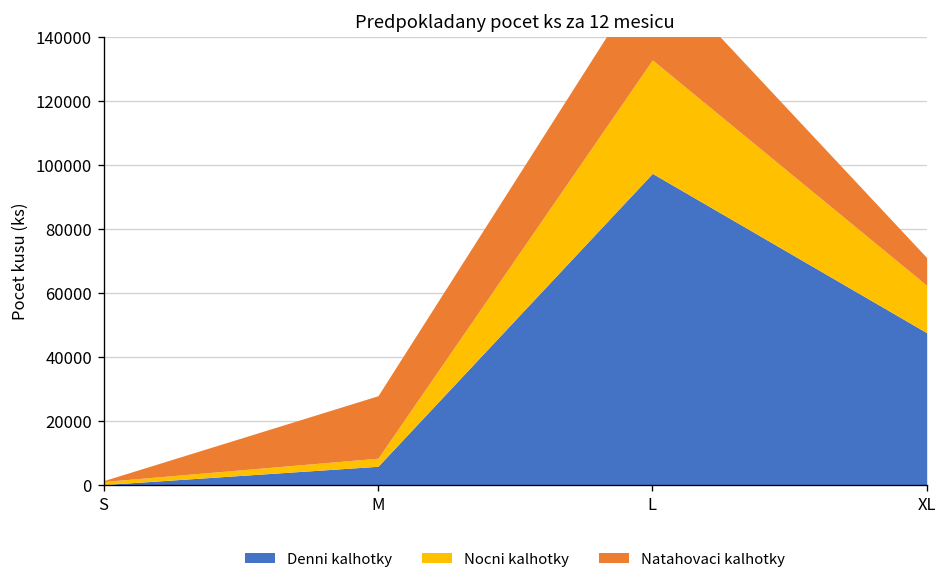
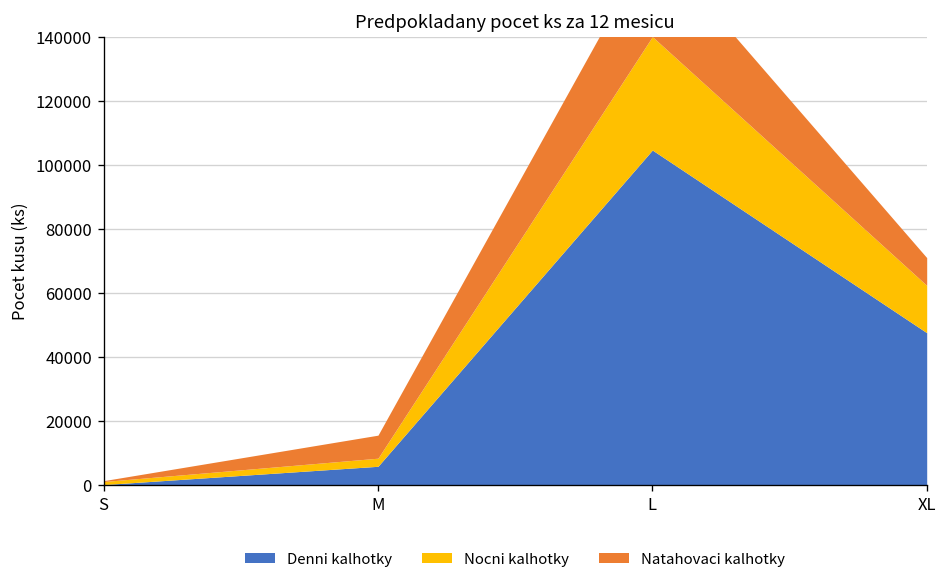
Natahovaci kalhotky, M: 20000 -> 7000
Denni kalhotky, L: 97000 -> 105000
